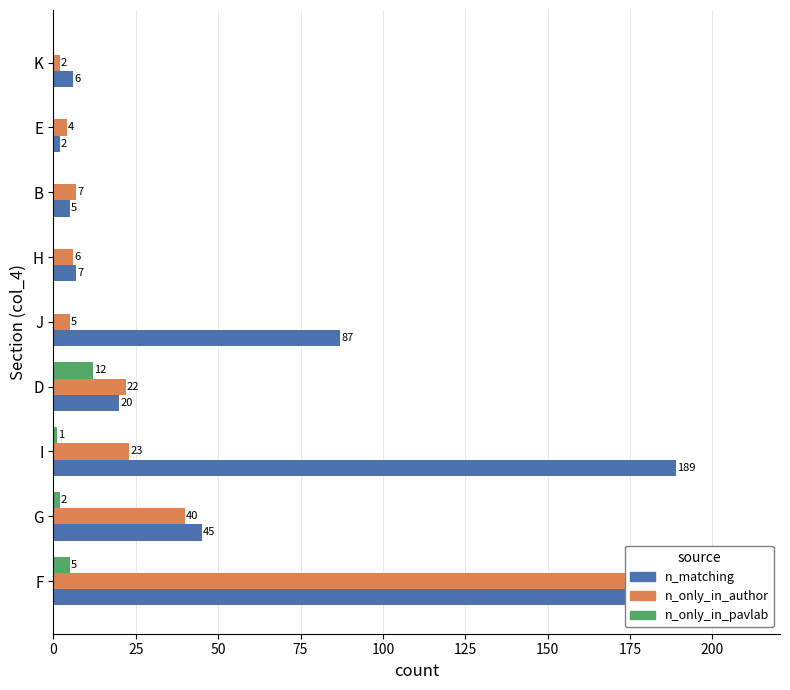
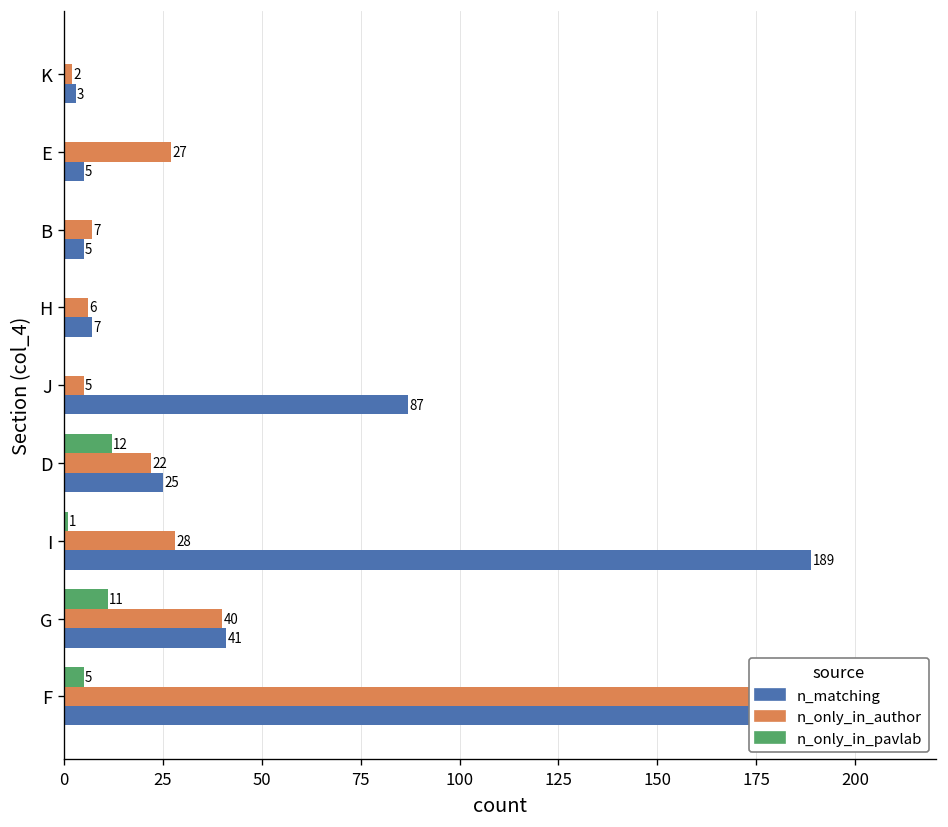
n_matching, K: 6 -> 3
n_only_in_author, E: 4 -> 27
n_matching, E: 2 -> 5
n_matching, D: 20 -> 25
n_only_in_author, I: 23 -> 28
n_only_in_pavlab, G: 2 -> 11
n_matching, G: 45 -> 41
